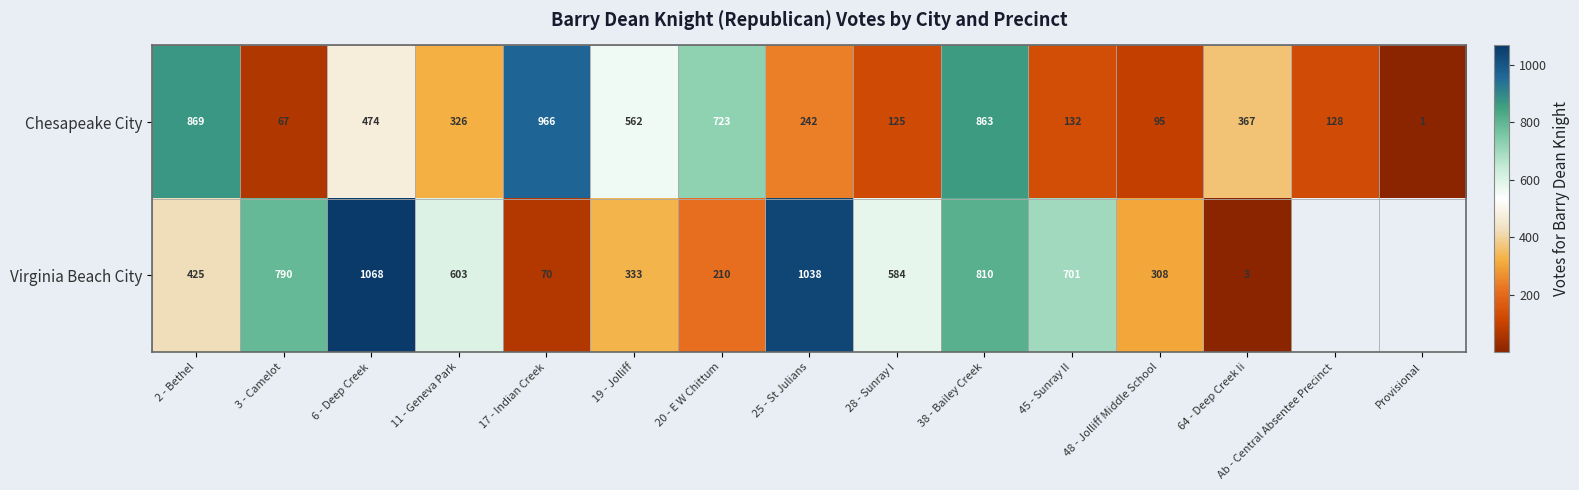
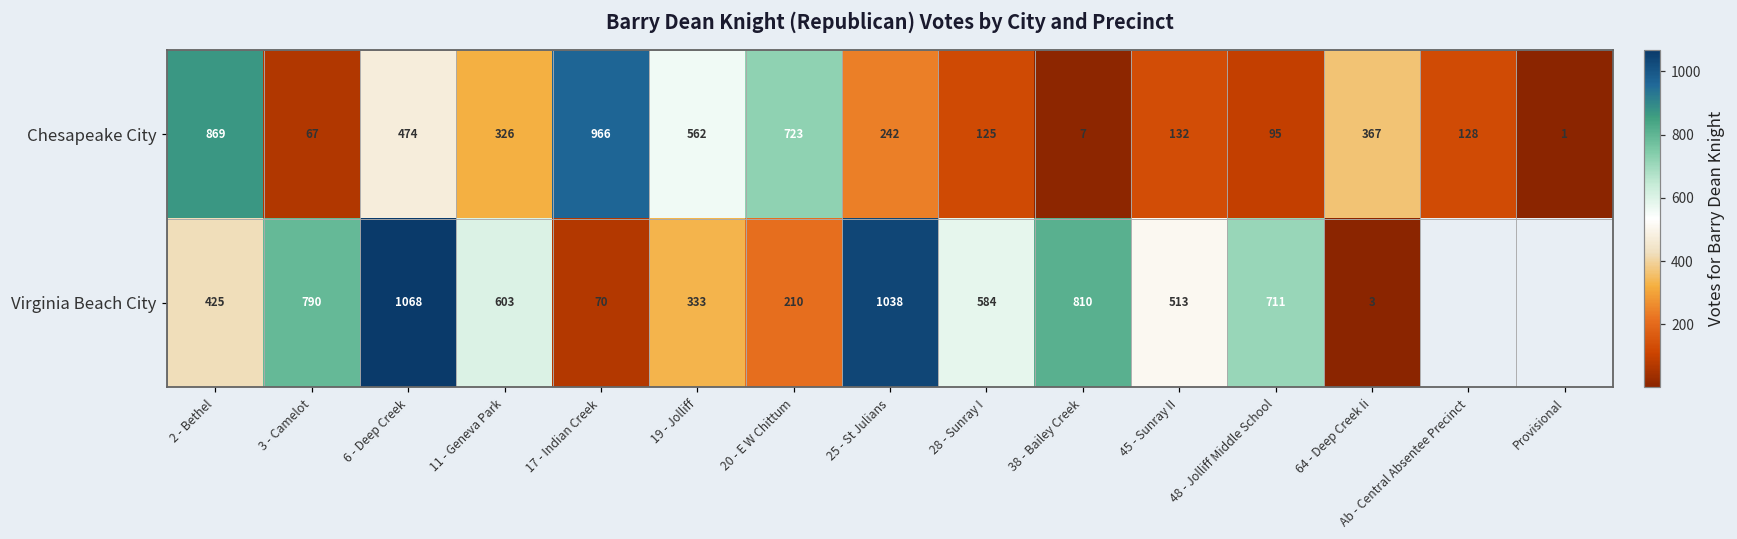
Chesapeake City, 38 - Bailey Creek: 863 -> 7
Virginia Beach City, 45 - Sunray II: 701 -> 513
Virginia Beach City, 48 - Jolliff Middle School: 308 -> 711
